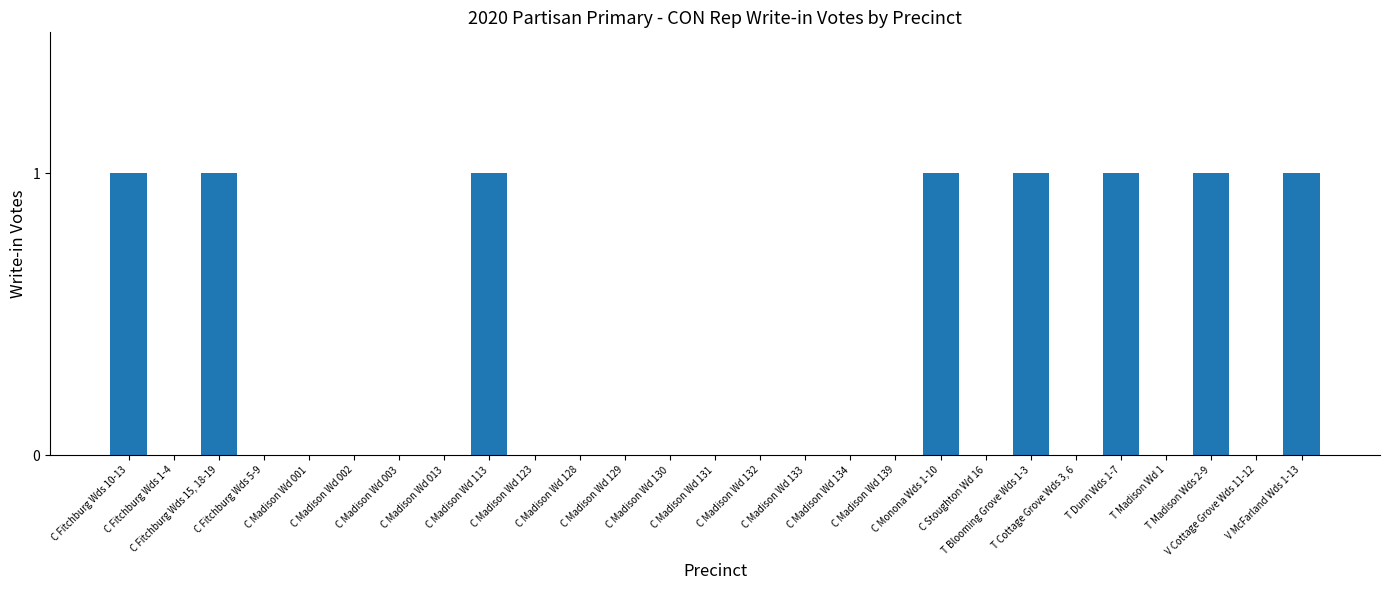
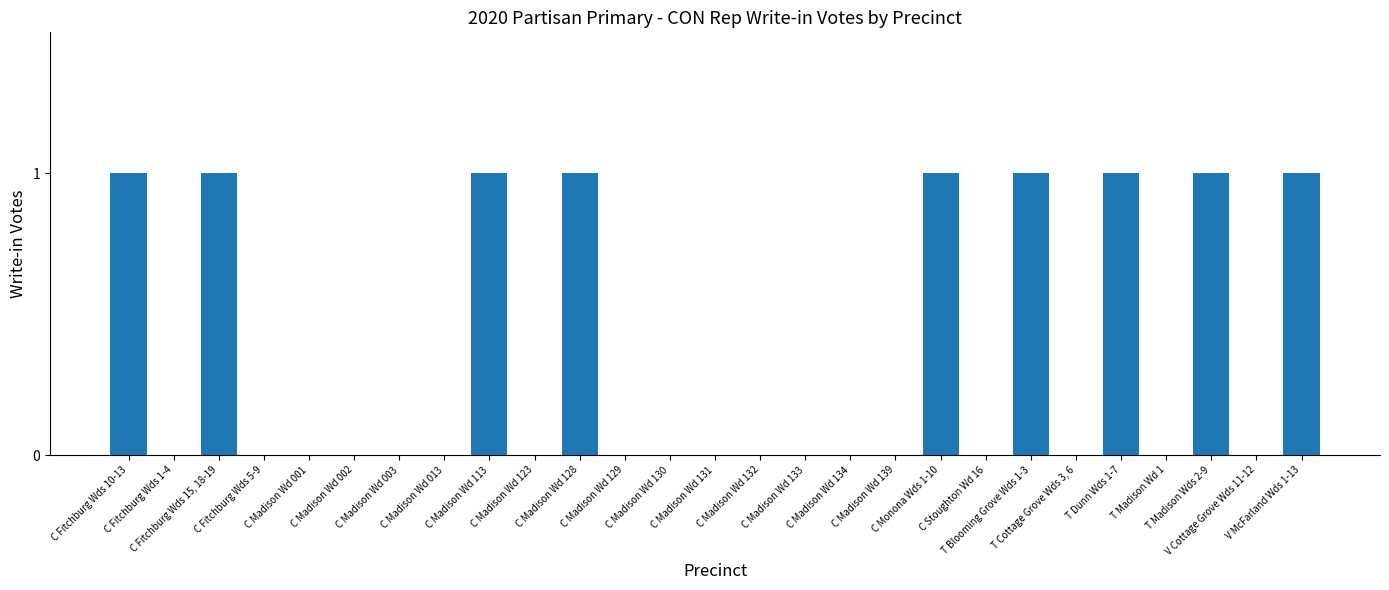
C Madison Wd 128: 0 -> 1
